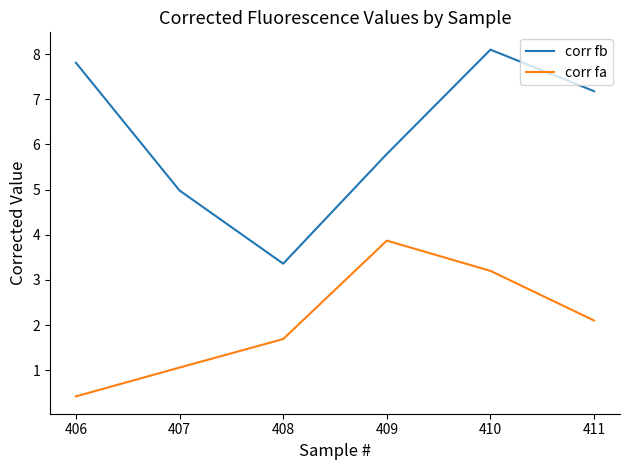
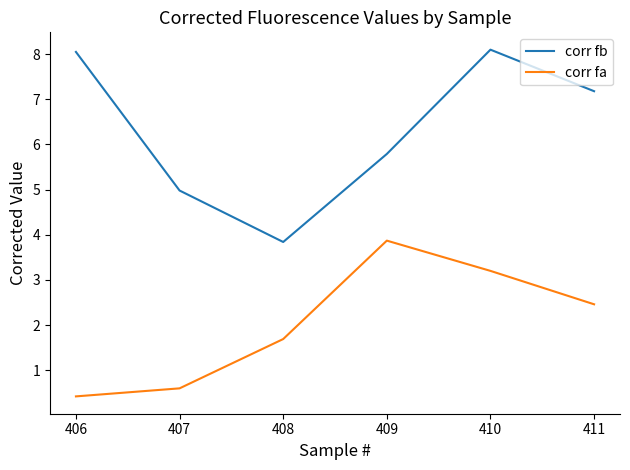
corr fb, 406: 7.8 -> 8.1
corr fa, 407: 1.1 -> 0.6
corr fb, 408: 3.4 -> 3.8
corr fa, 411: 2.1 -> 2.5
